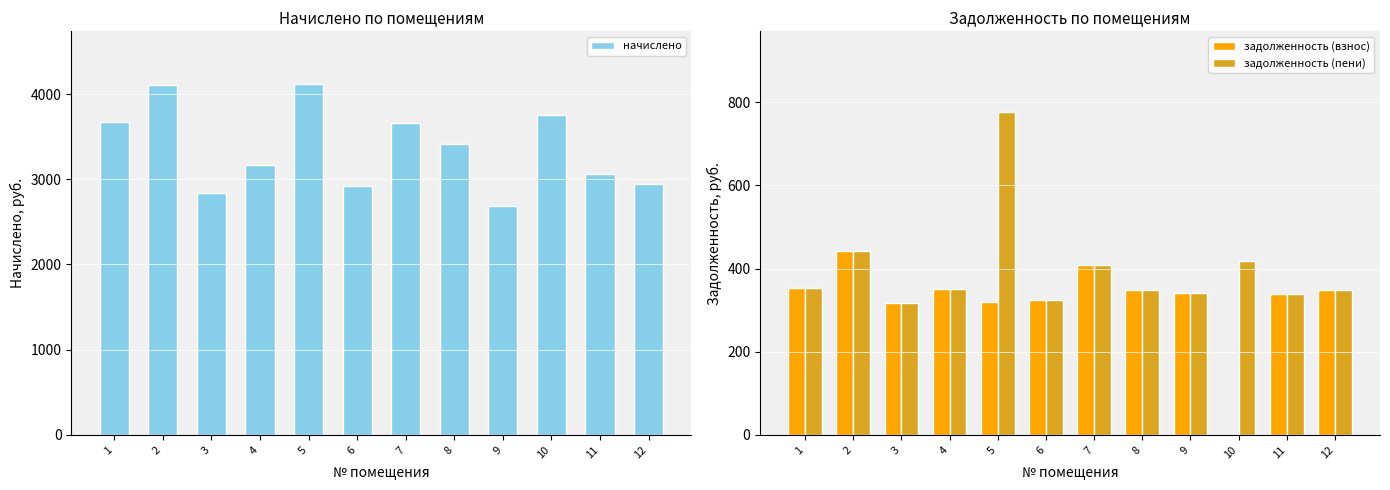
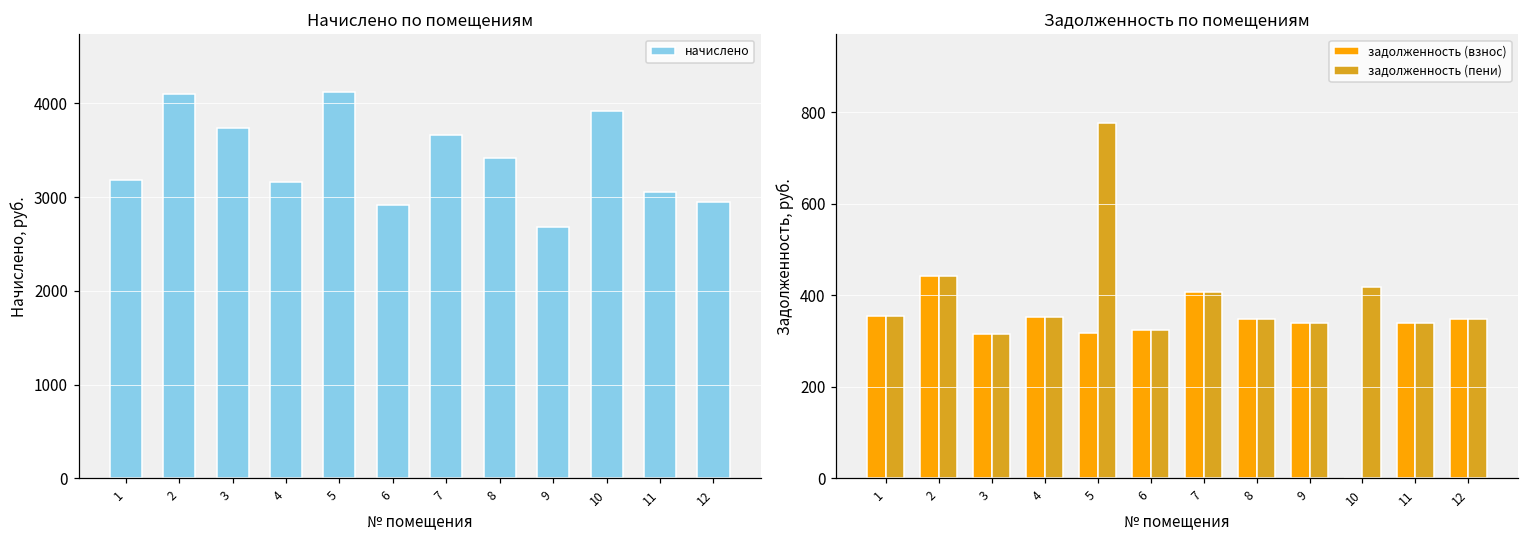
Начислено по помещениям, 1: 3700 -> 3200
Начислено по помещениям, 3: 2800 -> 3700
Начислено по помещениям, 10: 3800 -> 3900
